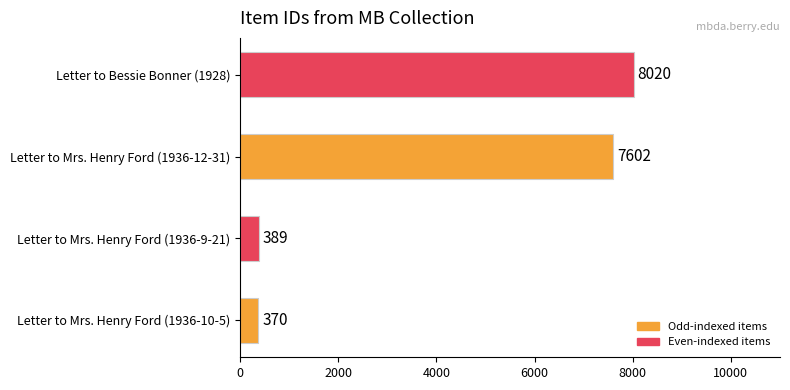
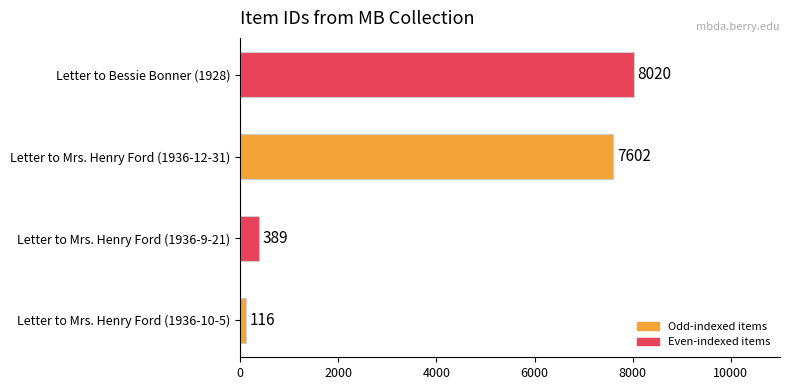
Letter to Mrs. Henry Ford (1936-10-5): 370 -> 116
